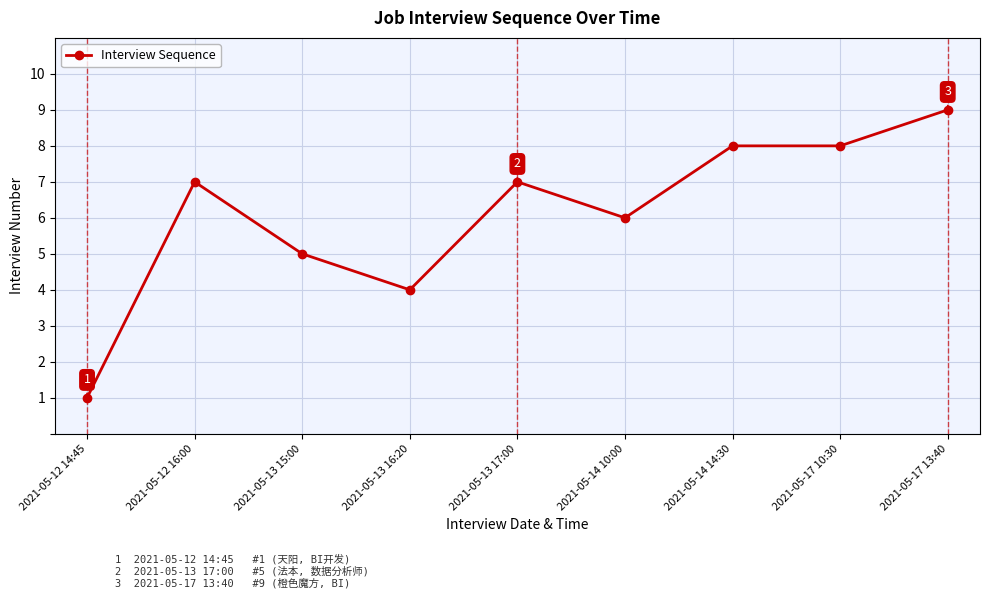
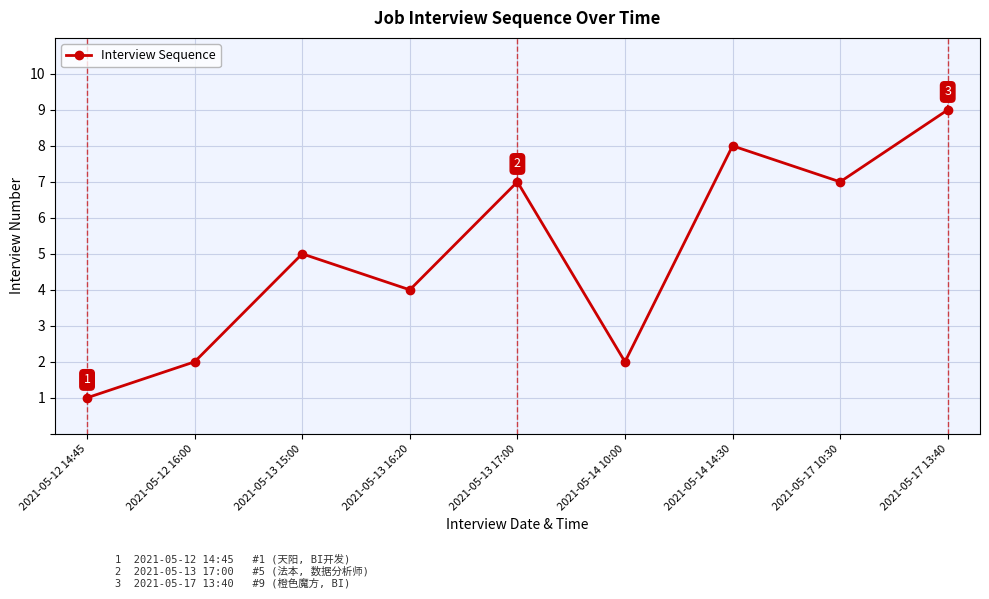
2021-05-12 16:00: 7 -> 2
2021-05-14 10:00: 6 -> 2
2021-05-17 10:30: 8 -> 7
